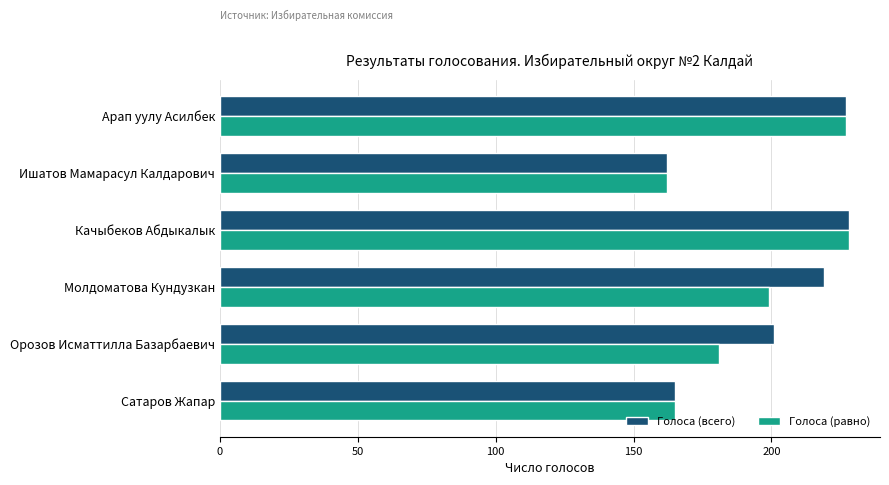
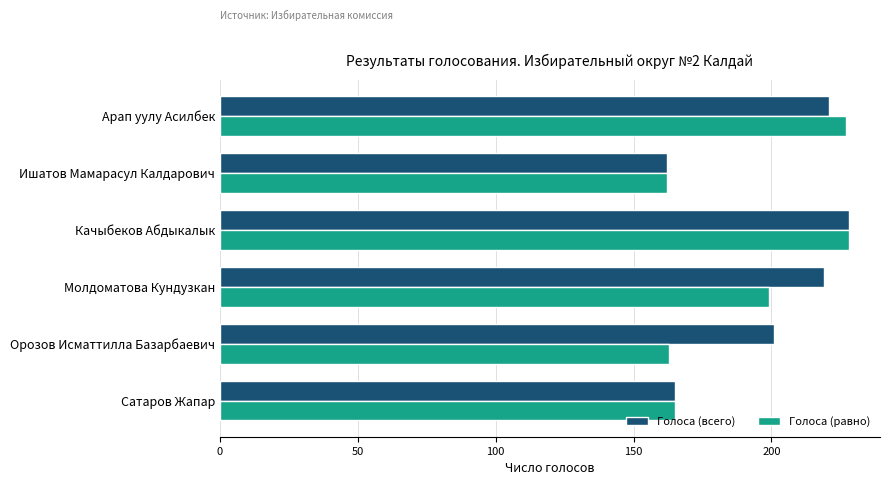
Голоса (всего), Арап уулу Асилбек: 227 -> 221
Голоса (равно), Орозов Исматтилла Базарбаевич: 181 -> 163
